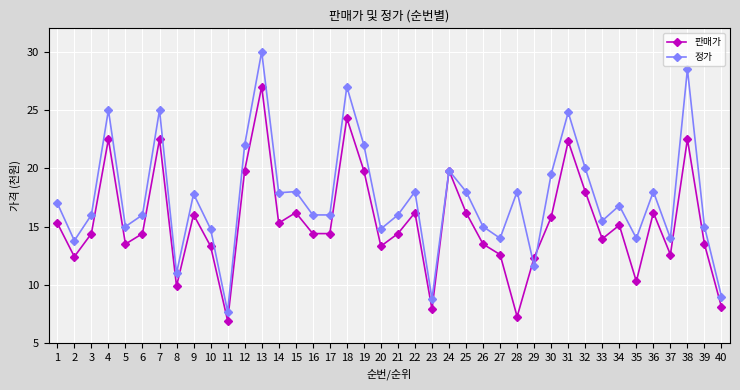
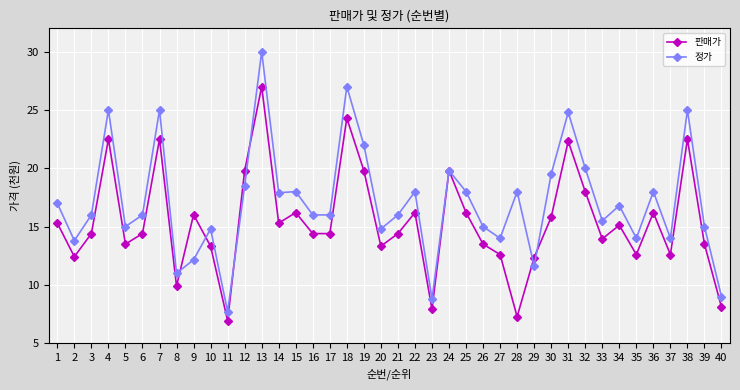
정가, 9: 17.8 -> 12.2
정가, 12: 22.0 -> 18.5
판매가, 35: 10.3 -> 12.6
정가, 38: 28.5 -> 25.0
